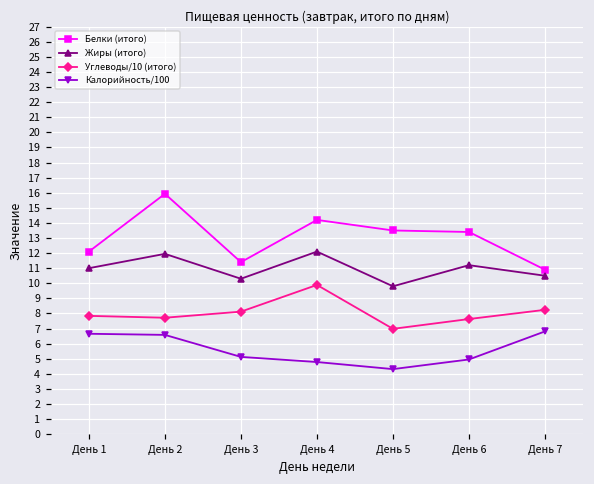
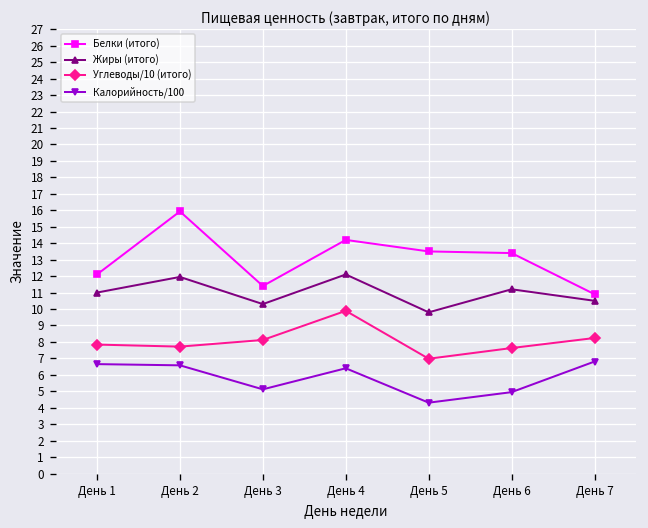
Калорийность/100, День 4: 4.8 -> 6.4
